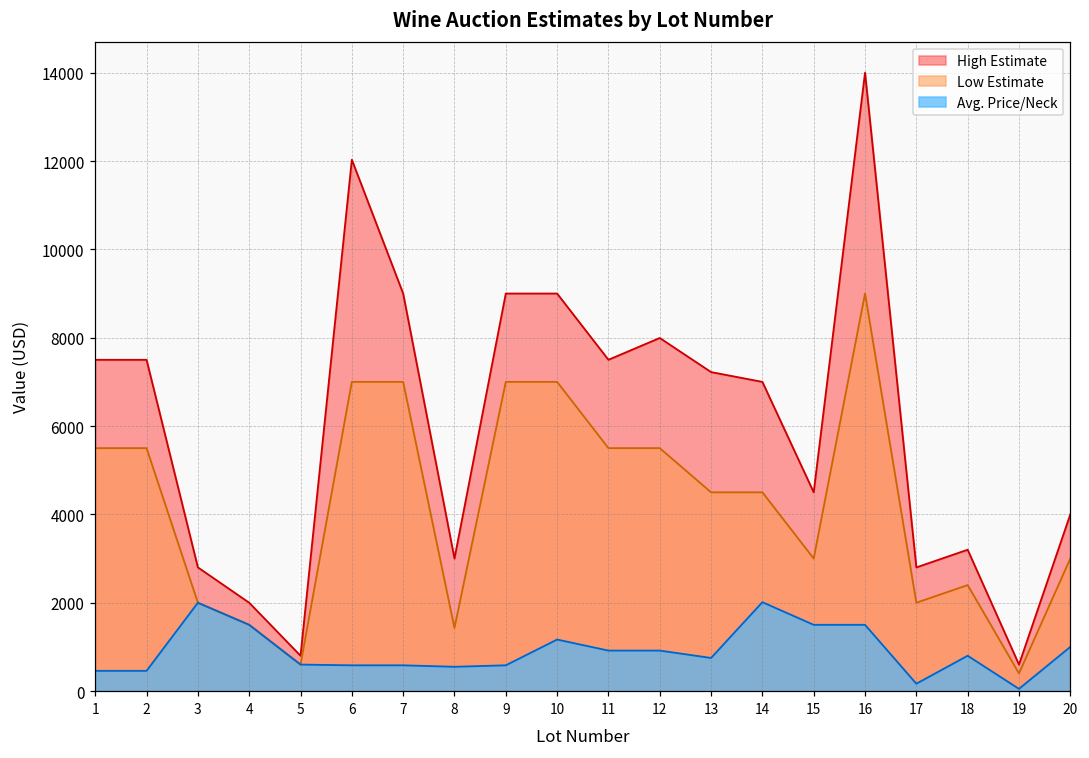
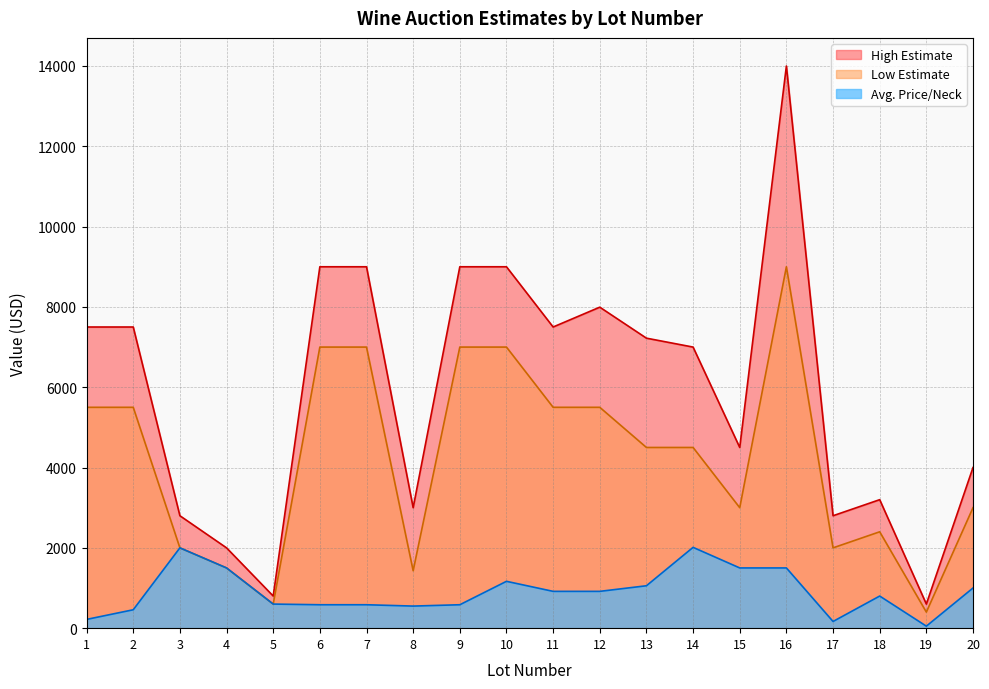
Avg. Price/Neck, 1: 500 -> 200
High Estimate, 6: 12000 -> 9000
Avg. Price/Neck, 13: 800 -> 1100
